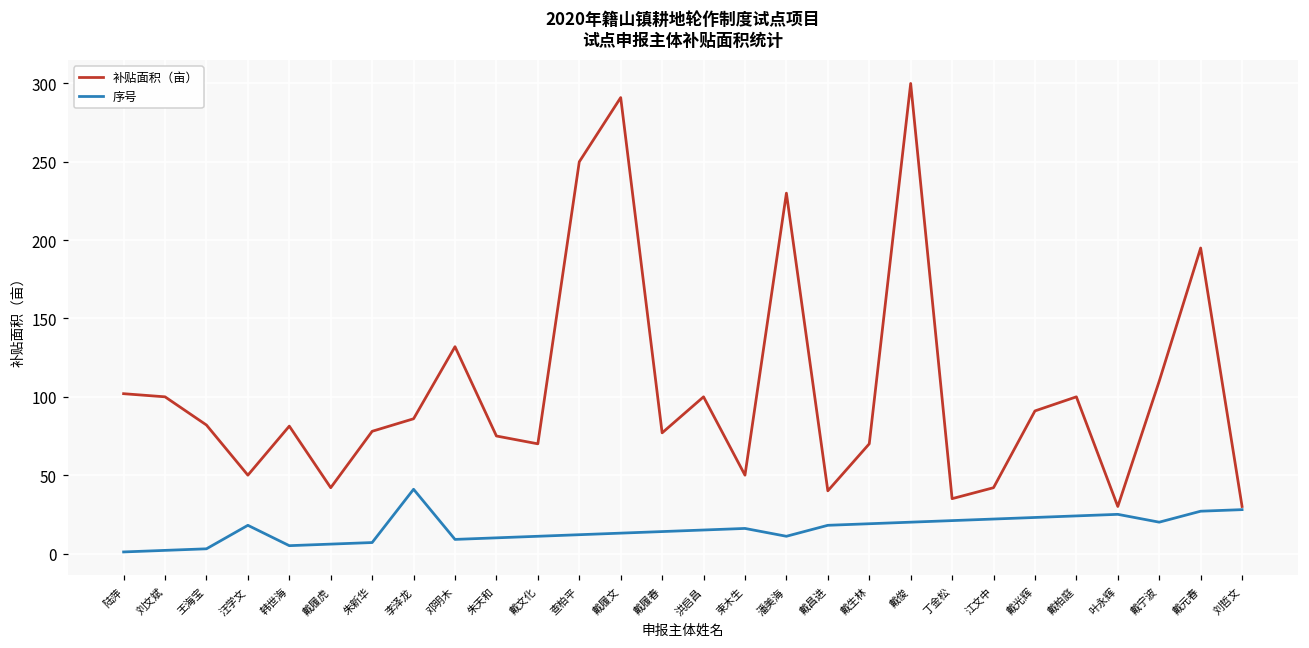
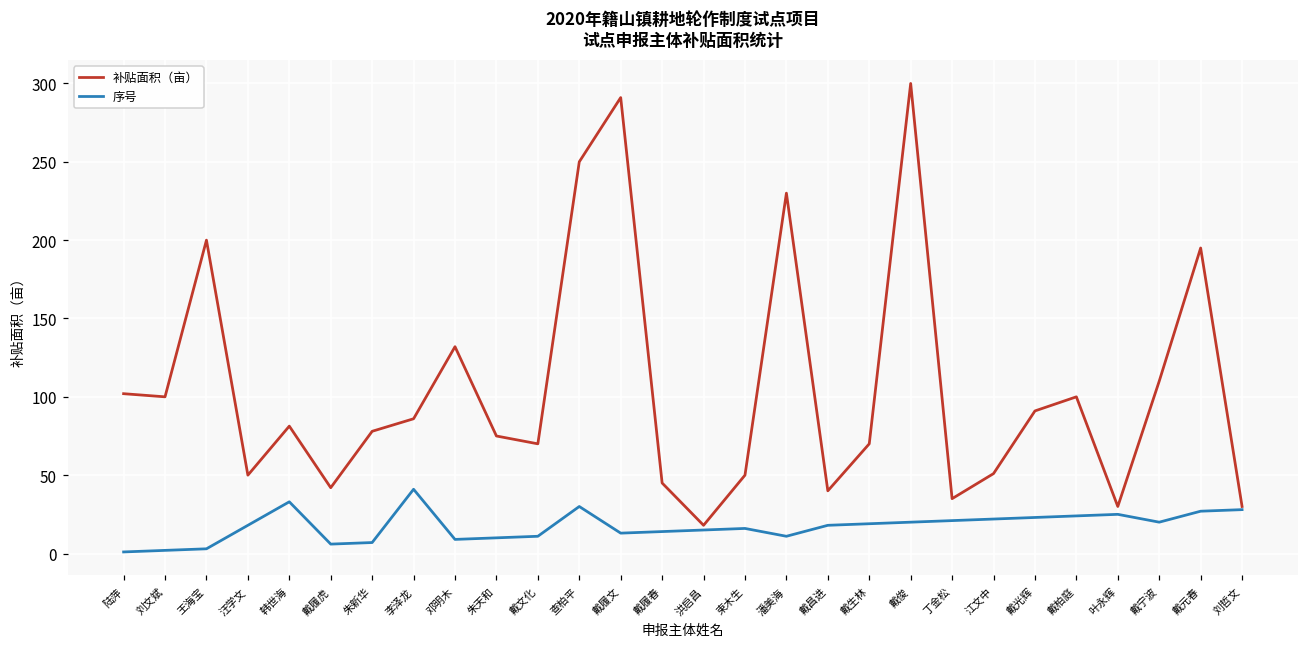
补贴面积（亩）, 王海宝: 82 -> 200
序号, 韩世海: 5 -> 33
序号, 查柏平: 12 -> 30
补贴面积（亩）, 戴履春: 77 -> 45
补贴面积（亩）, 洪启昌: 100 -> 18
补贴面积（亩）, 江文中: 42 -> 51
